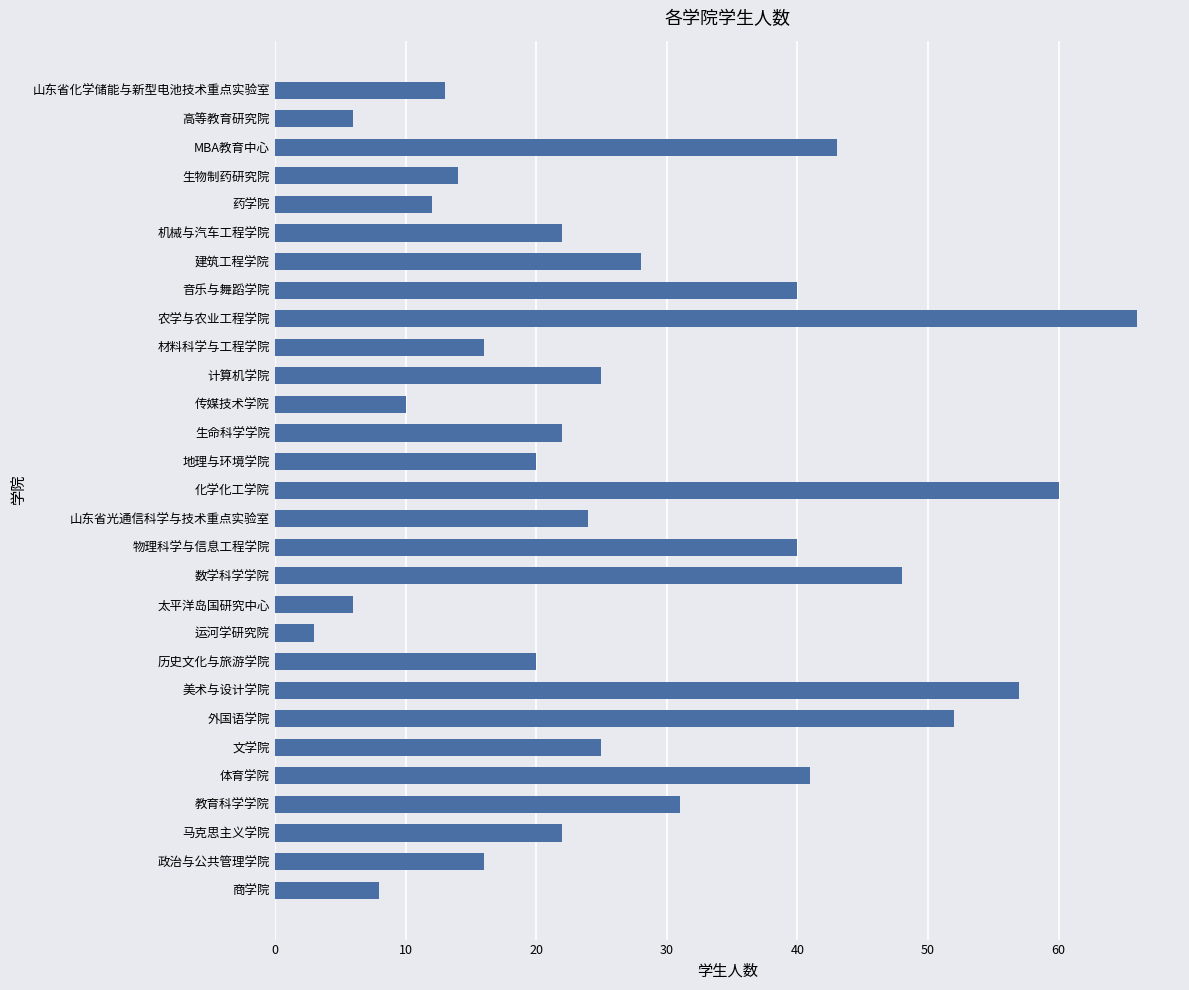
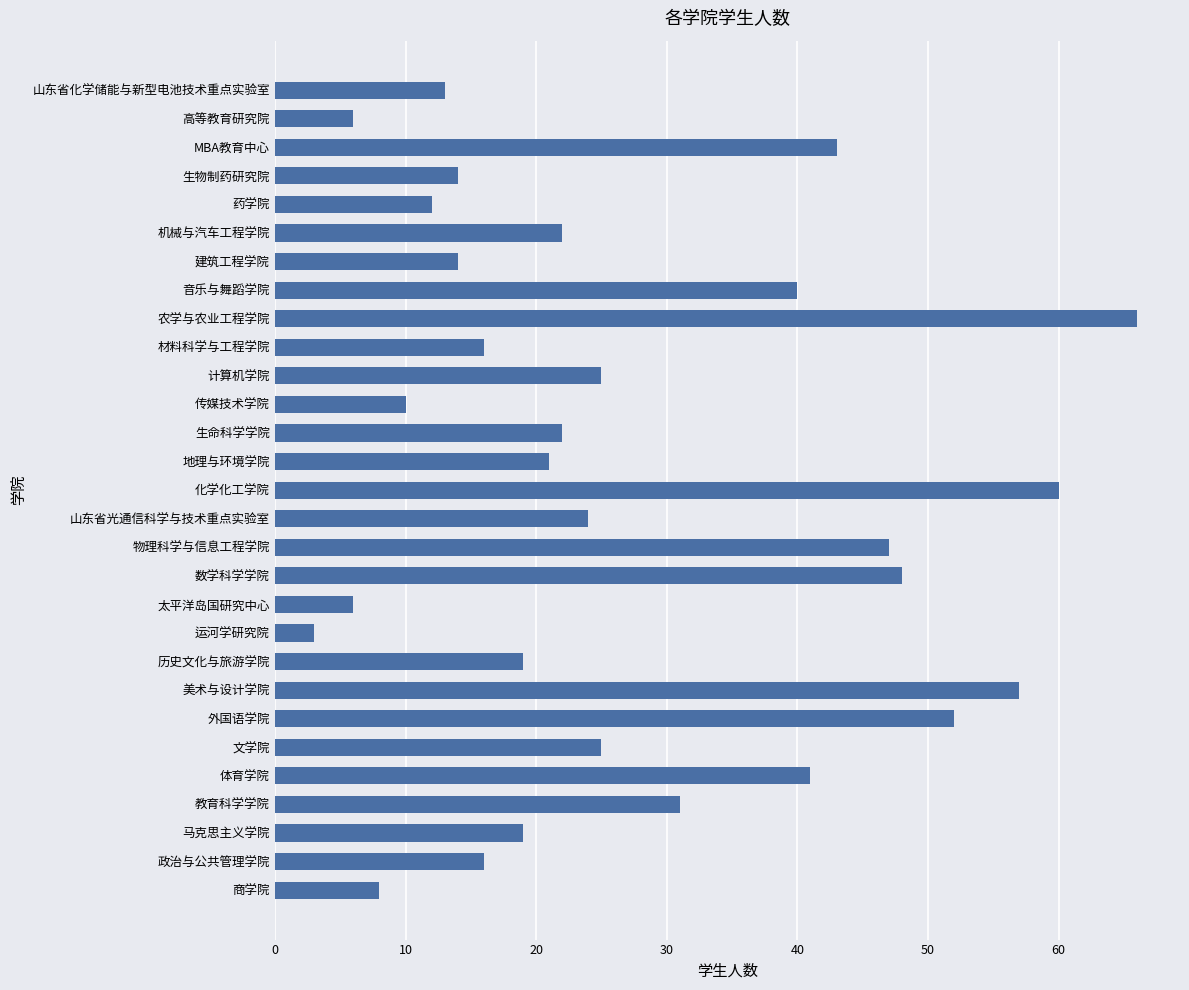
建筑工程学院: 28 -> 14
地理与环境学院: 20 -> 21
物理科学与信息工程学院: 40 -> 47
历史文化与旅游学院: 20 -> 19
马克思主义学院: 22 -> 19
